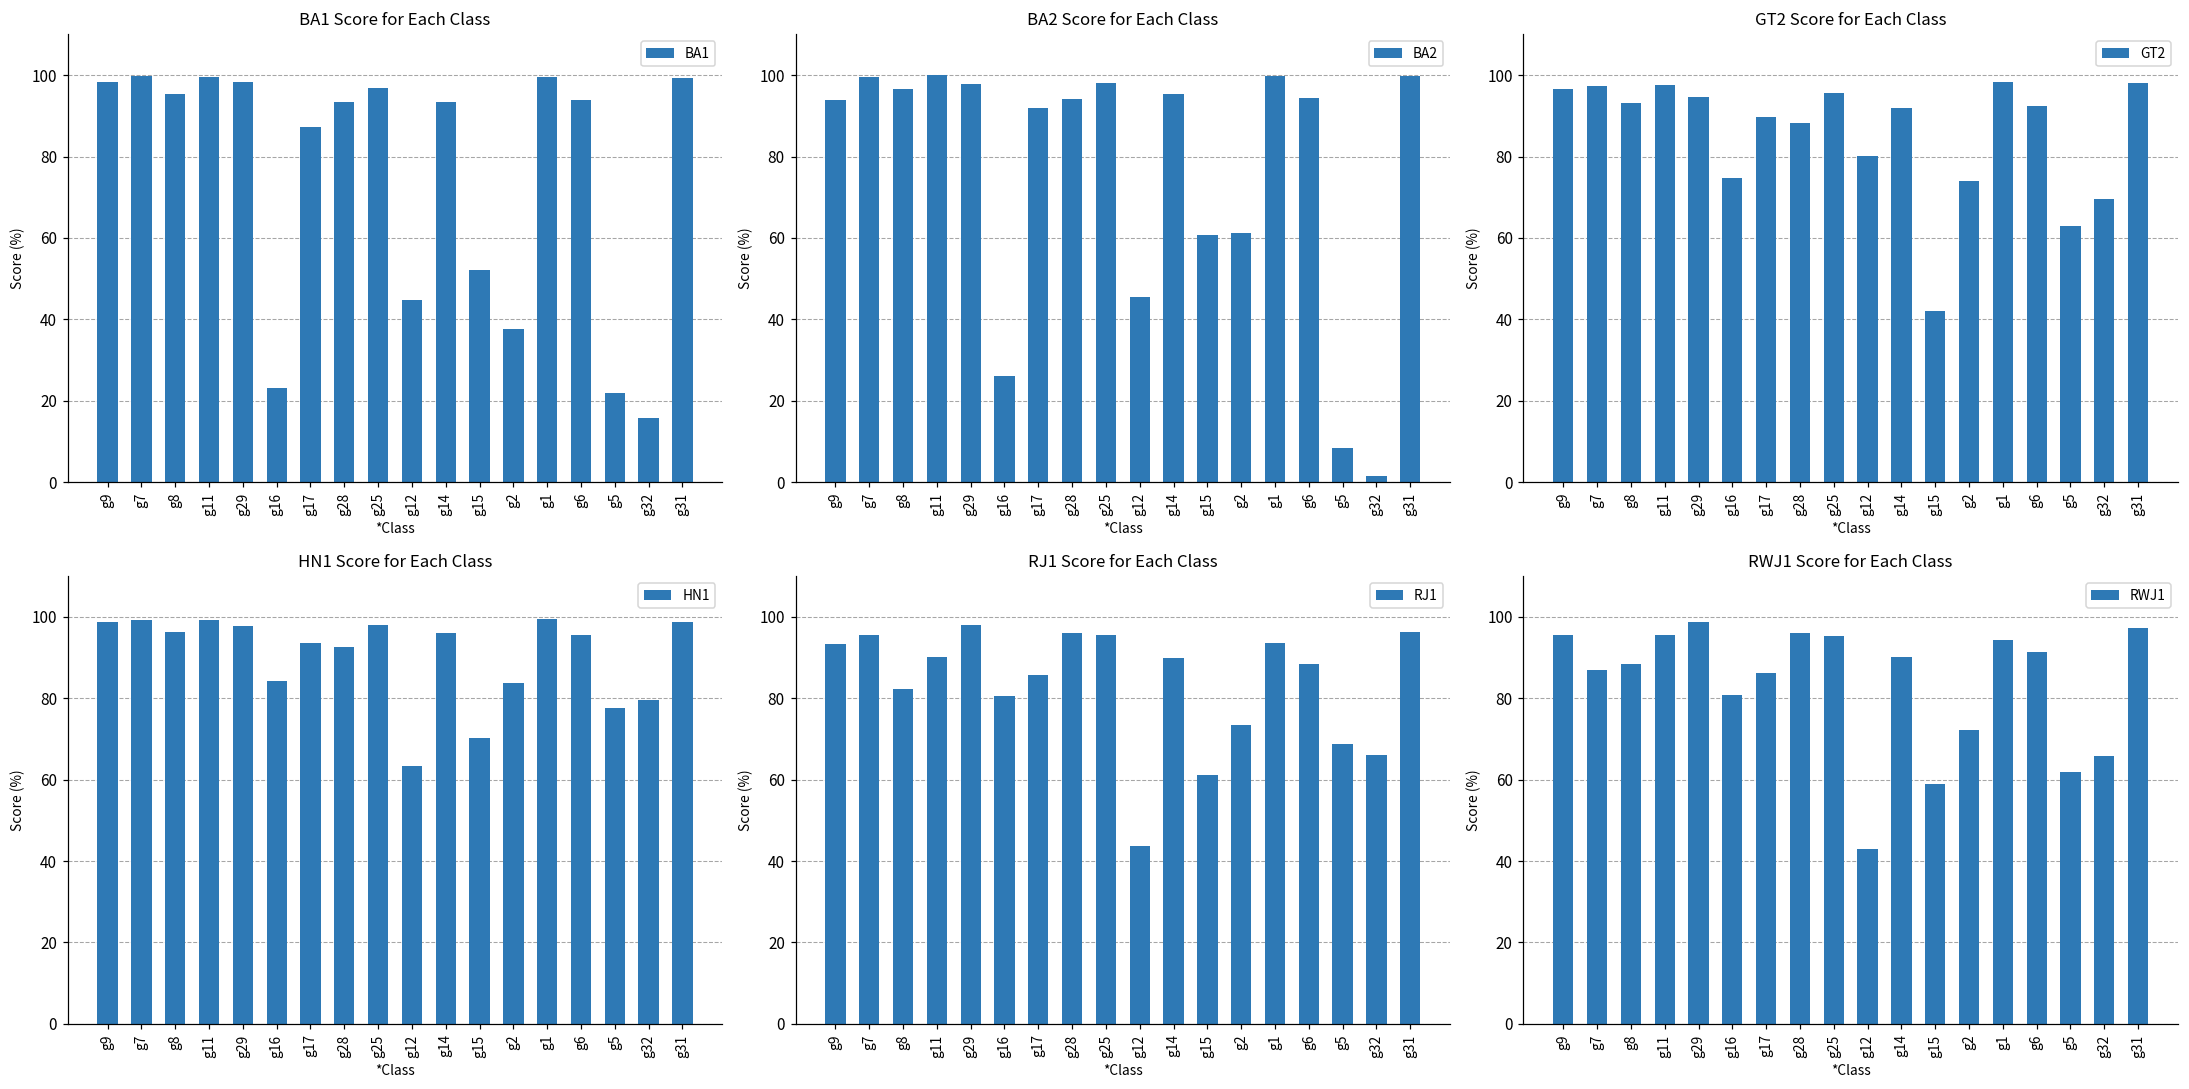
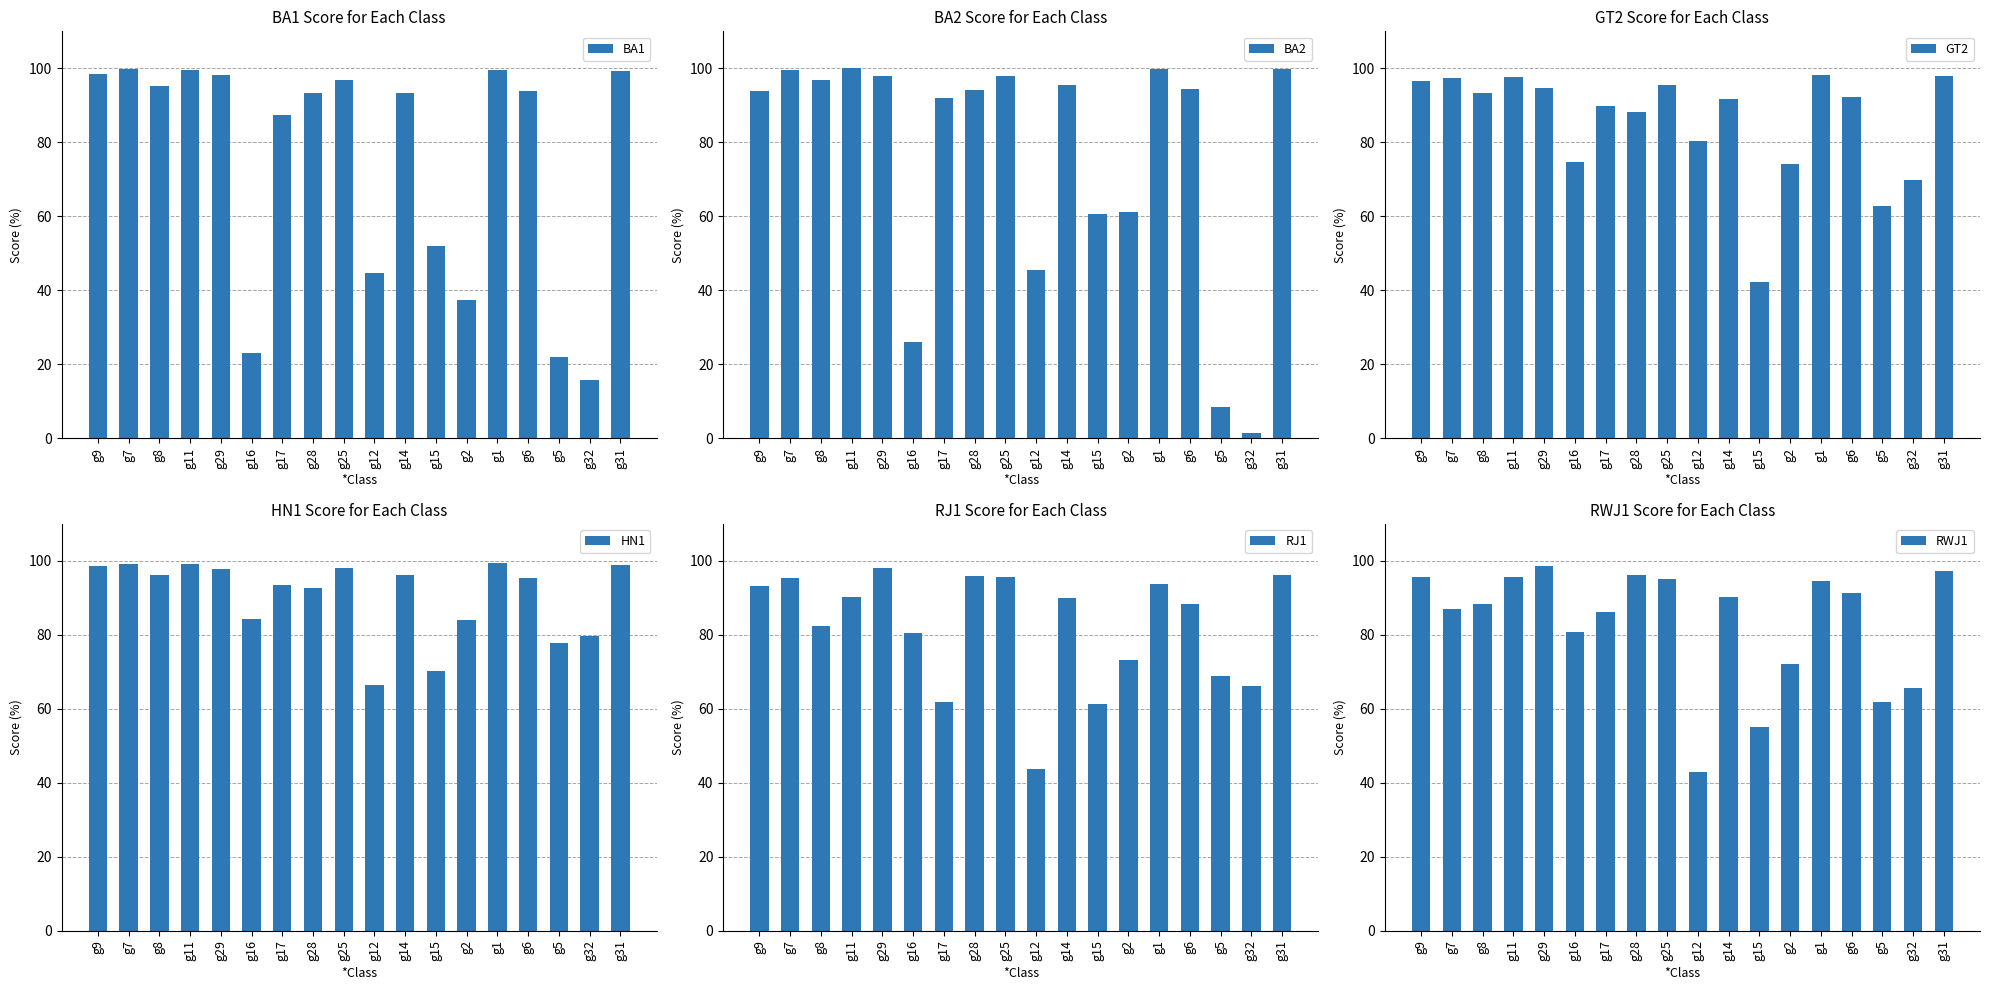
HN1 Score for Each Class, g12: 63 -> 66
RJ1 Score for Each Class, g17: 86 -> 62
RWJ1 Score for Each Class, g15: 59 -> 55
